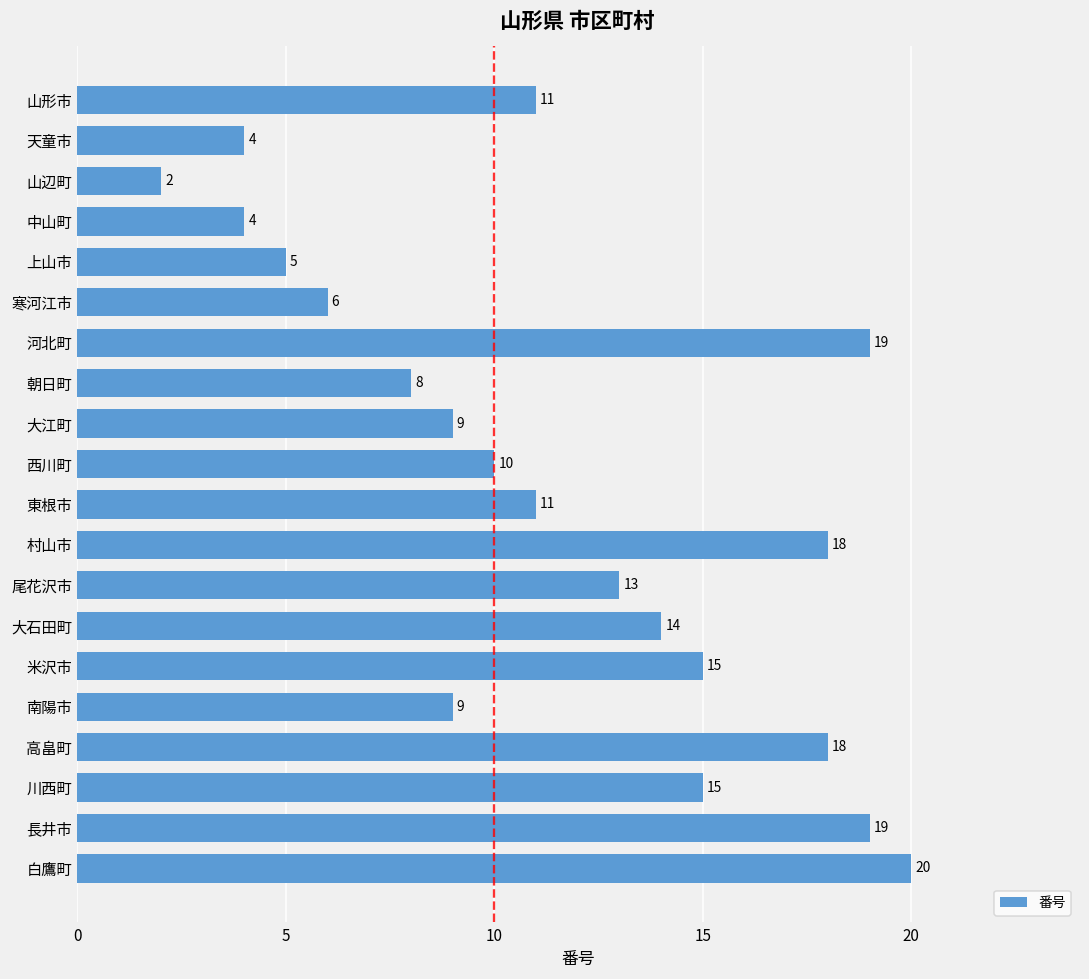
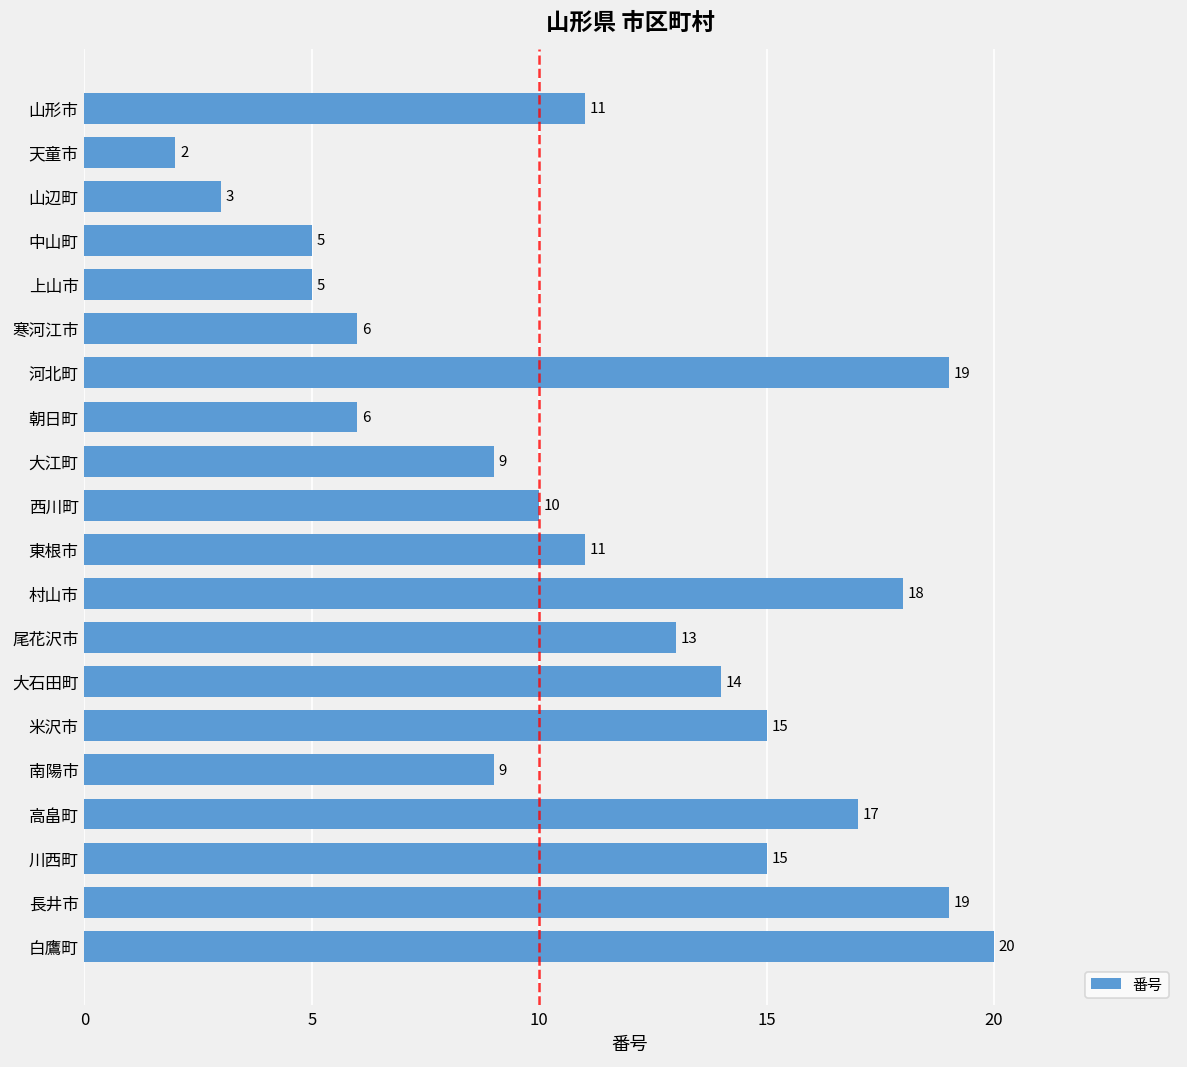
天童市: 4 -> 2
山辺町: 2 -> 3
中山町: 4 -> 5
朝日町: 8 -> 6
高畠町: 18 -> 17
